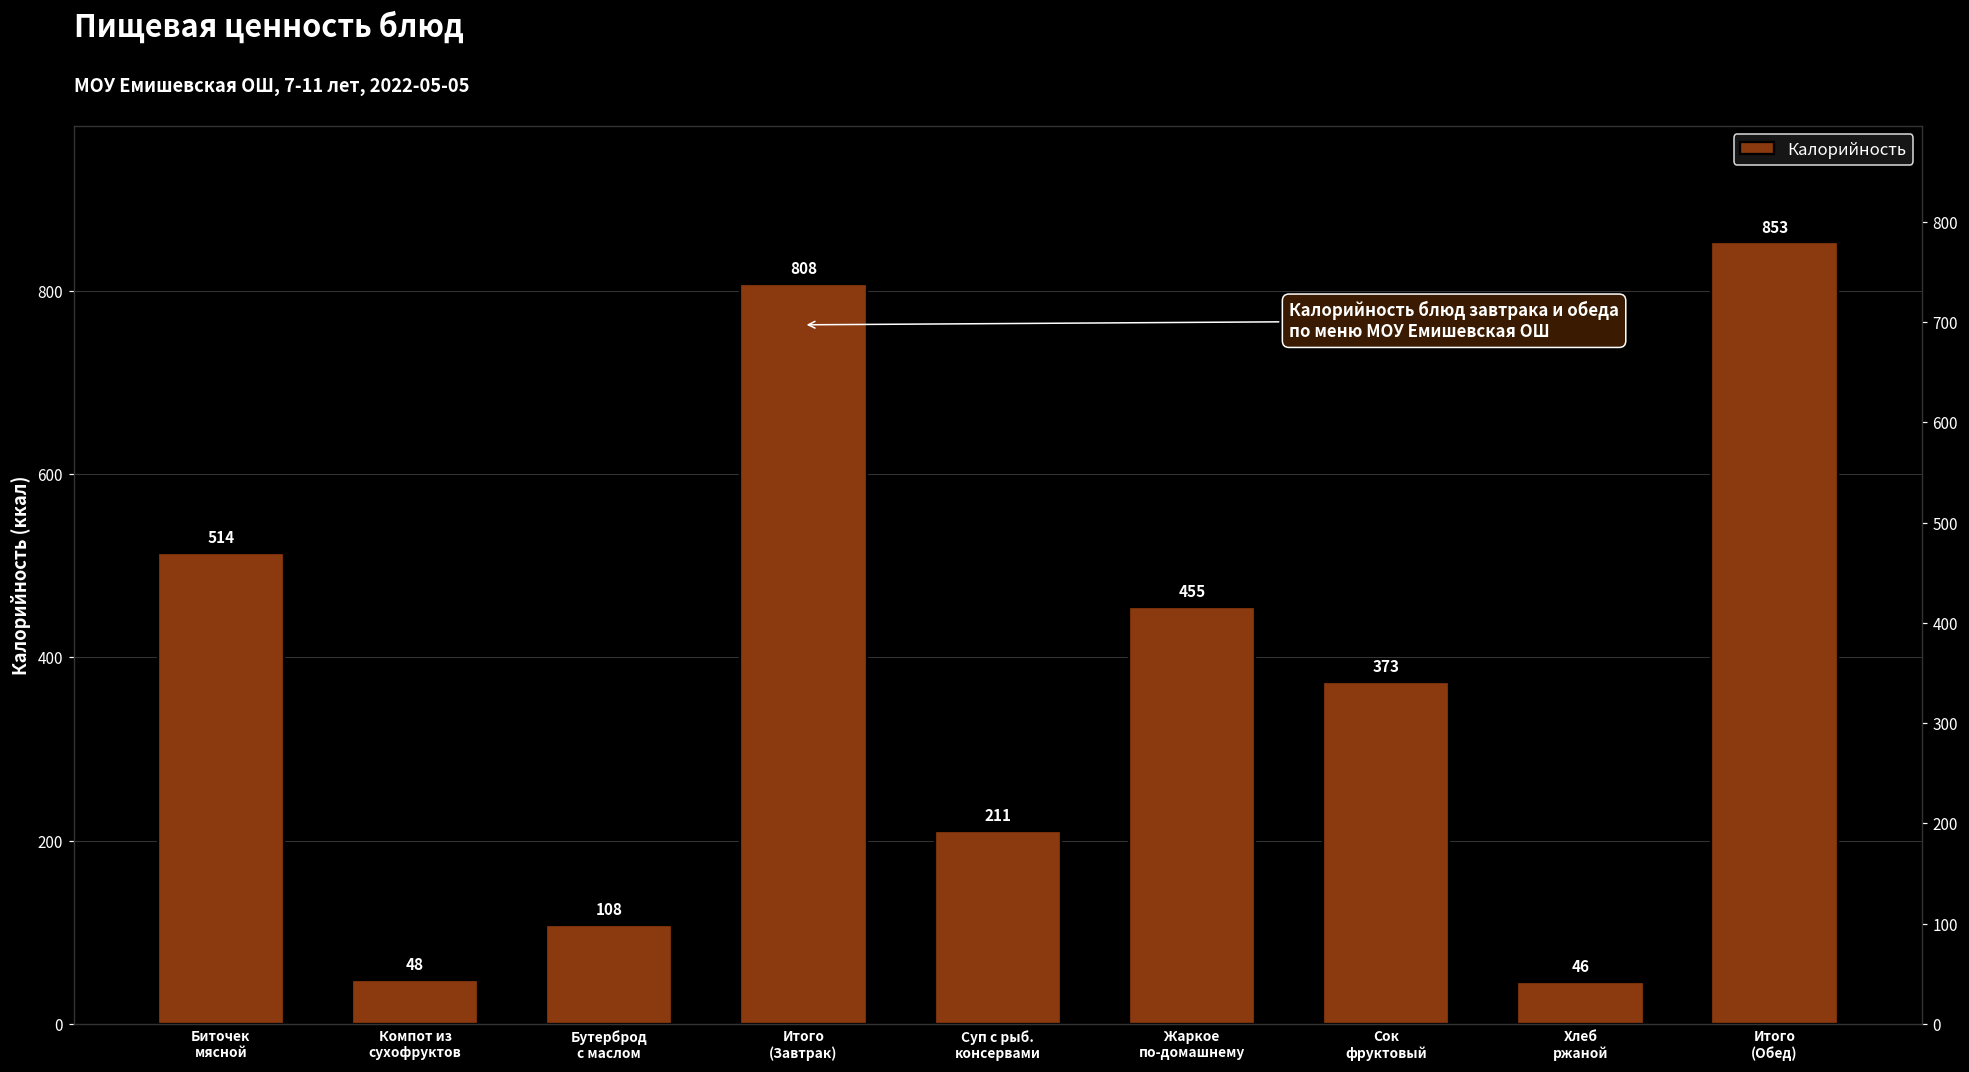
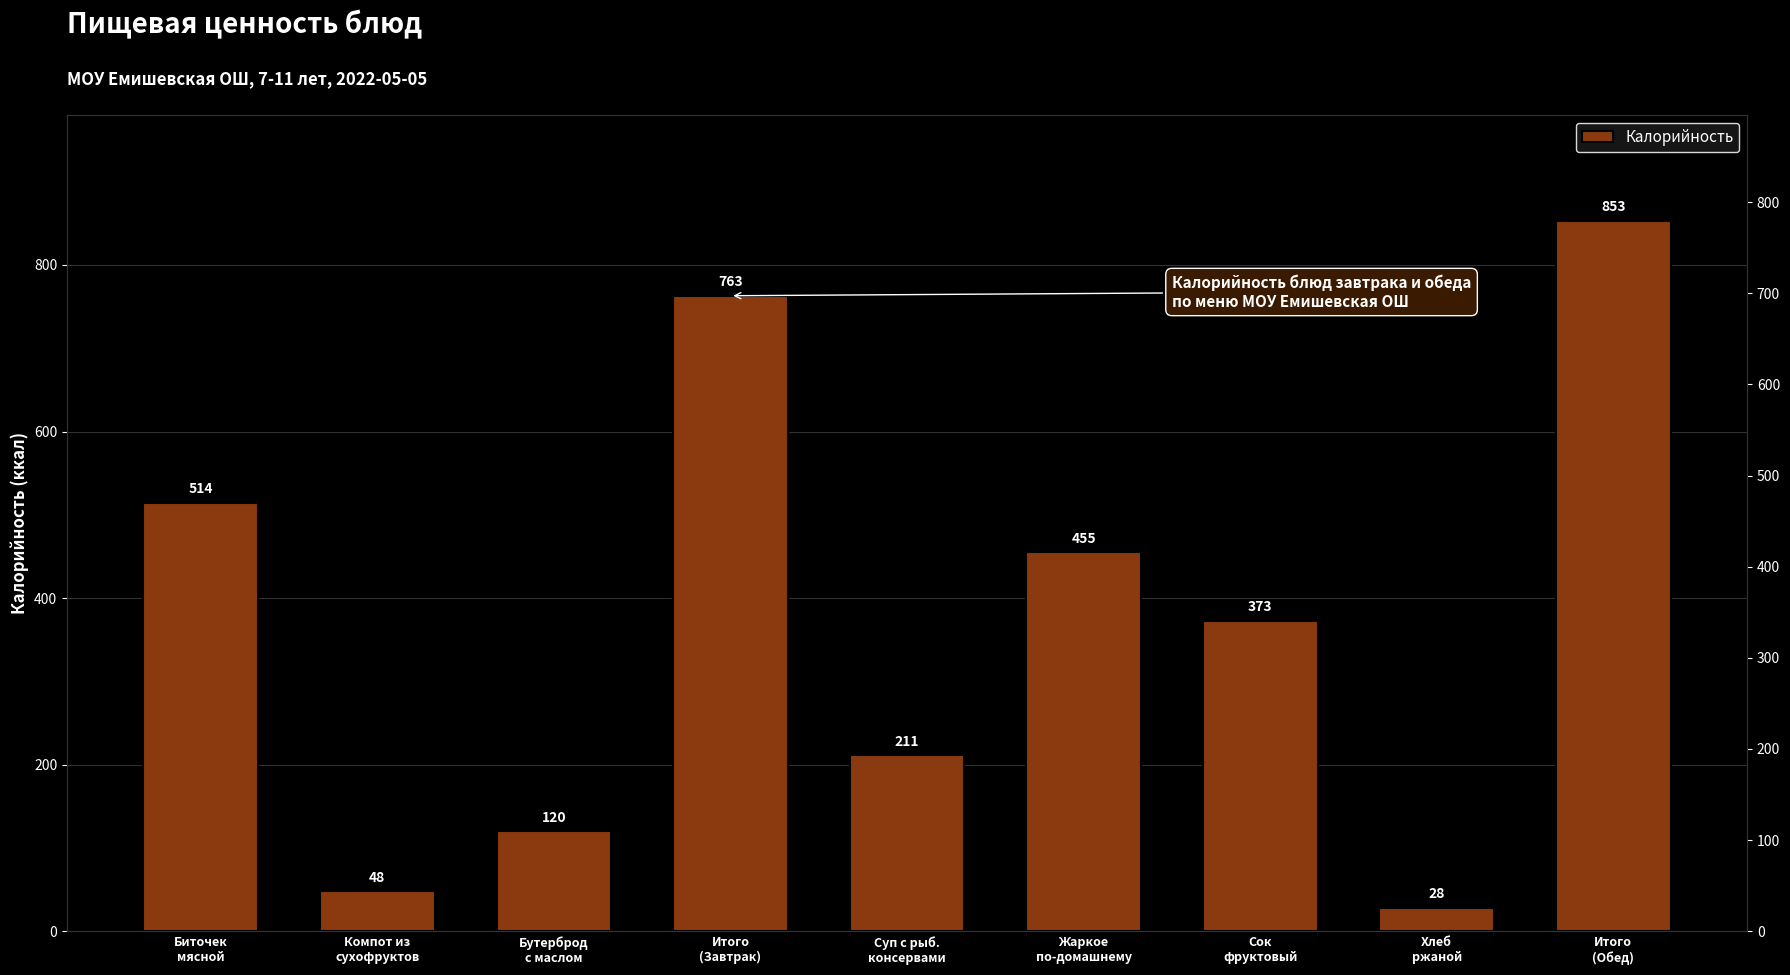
Бутерброд с маслом: 108 -> 120
Итого (Завтрак): 808 -> 763
Хлеб ржаной: 46 -> 28
